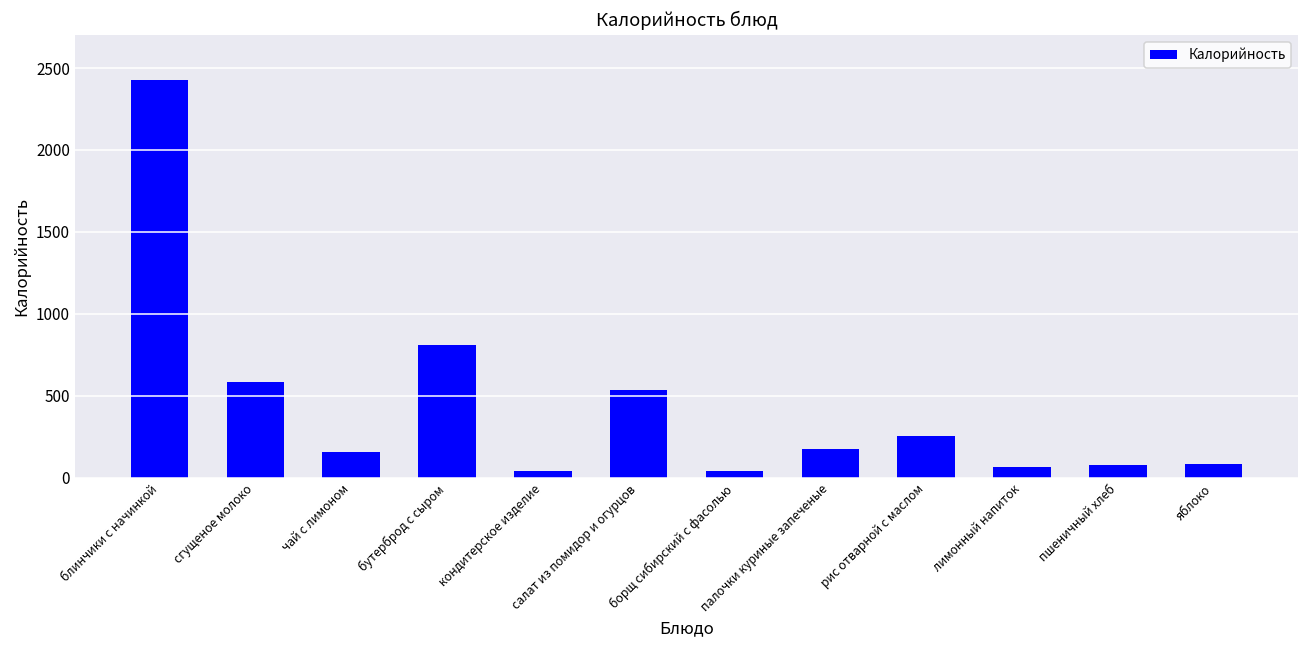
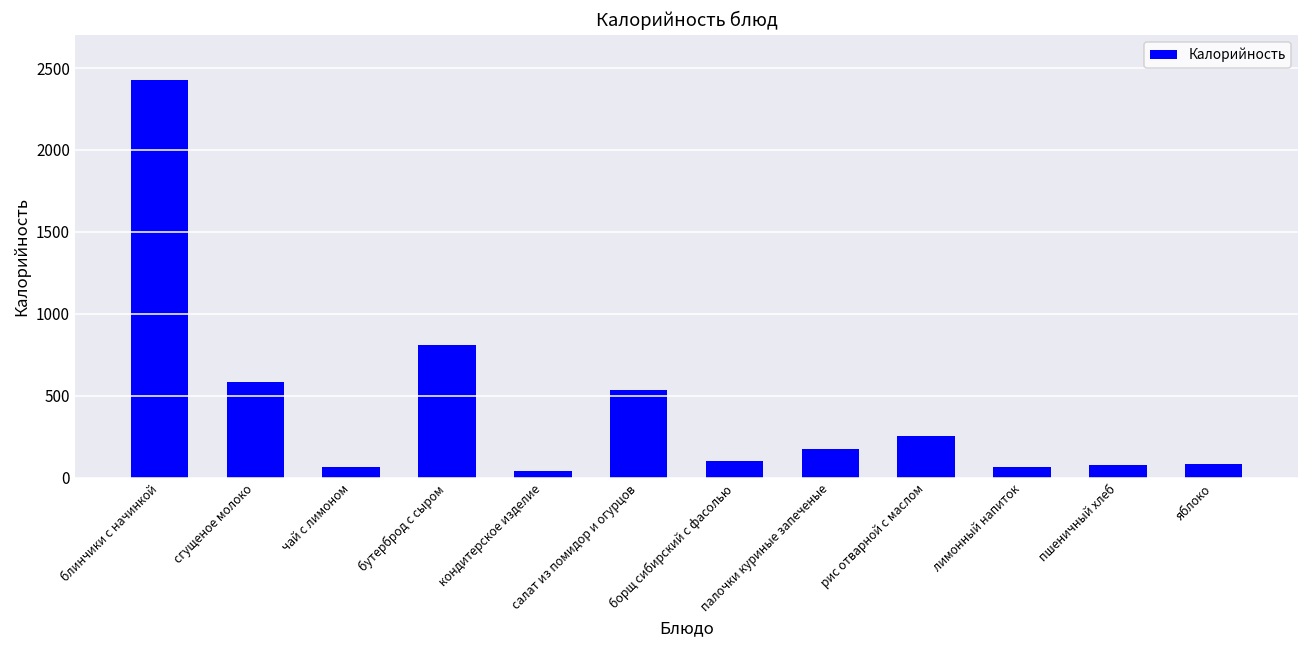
чай с лимоном: 160 -> 60
борщ сибирский с фасолью: 40 -> 100
